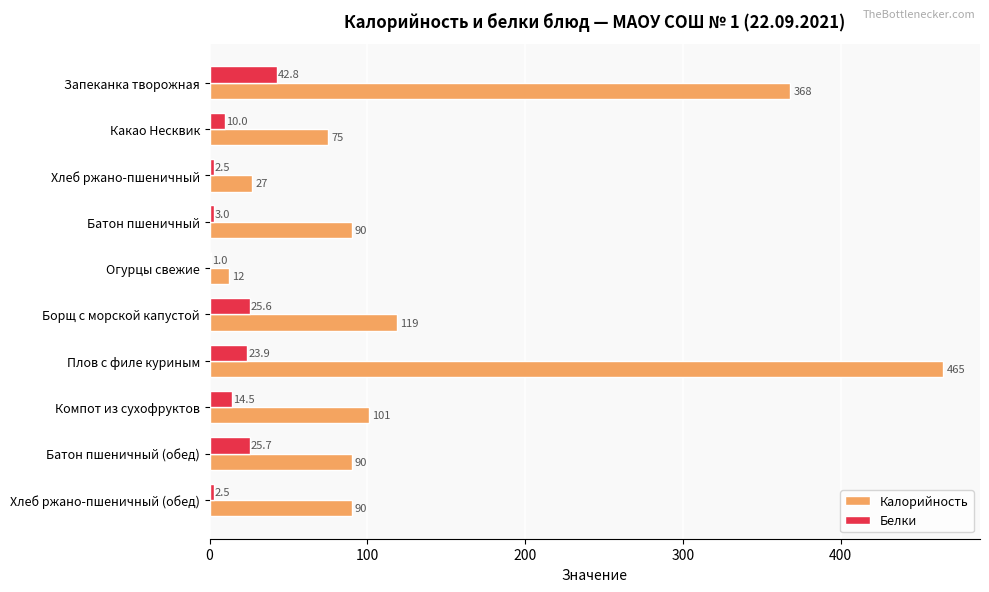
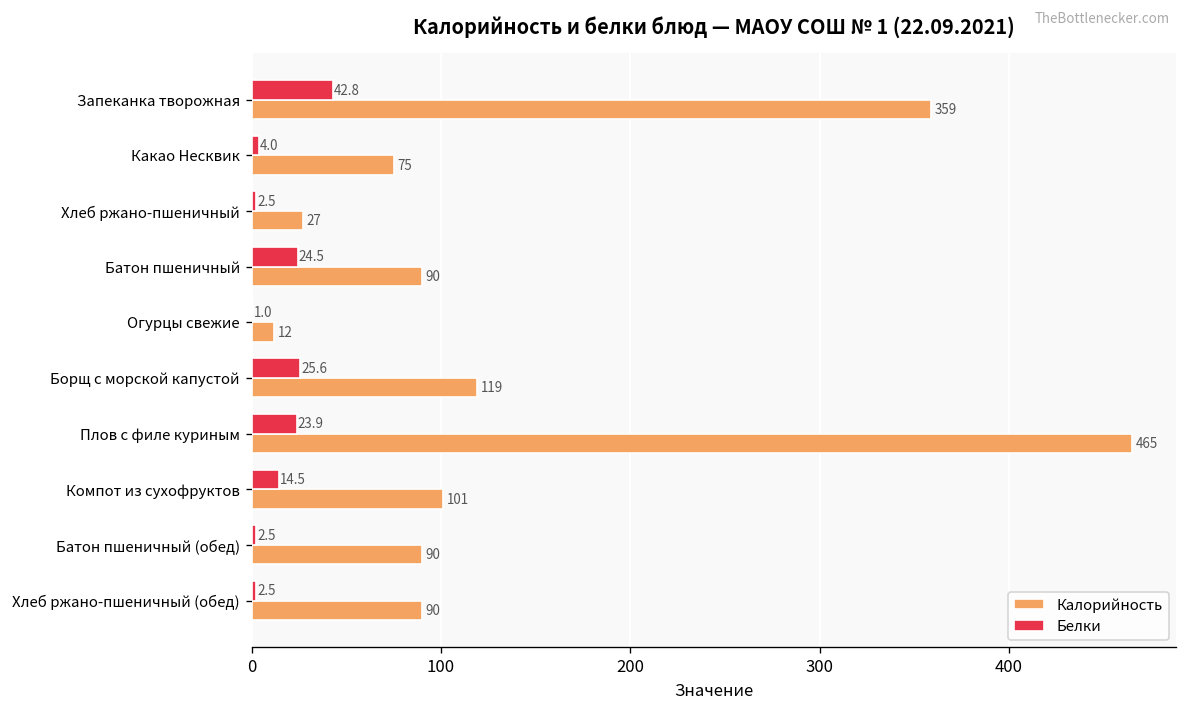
Калорийность, Запеканка творожная: 368 -> 359
Белки, Какао Несквик: 10.0 -> 4.0
Белки, Батон пшеничный: 3.0 -> 24.5
Белки, Батон пшеничный (обед): 25.7 -> 2.5
